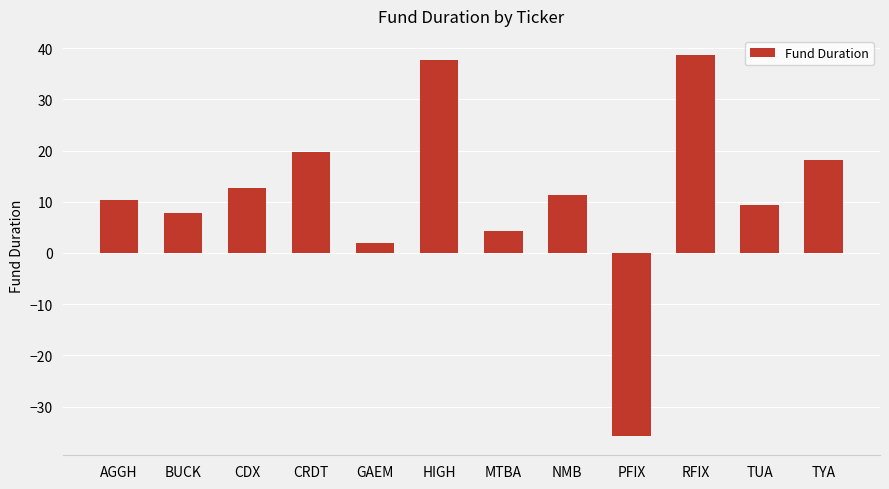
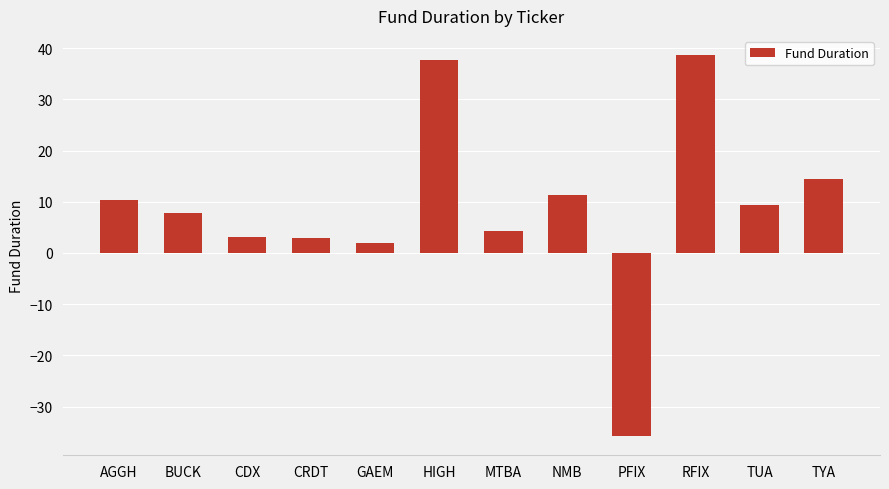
CDX: 13 -> 3
CRDT: 20 -> 3
TYA: 18 -> 14
